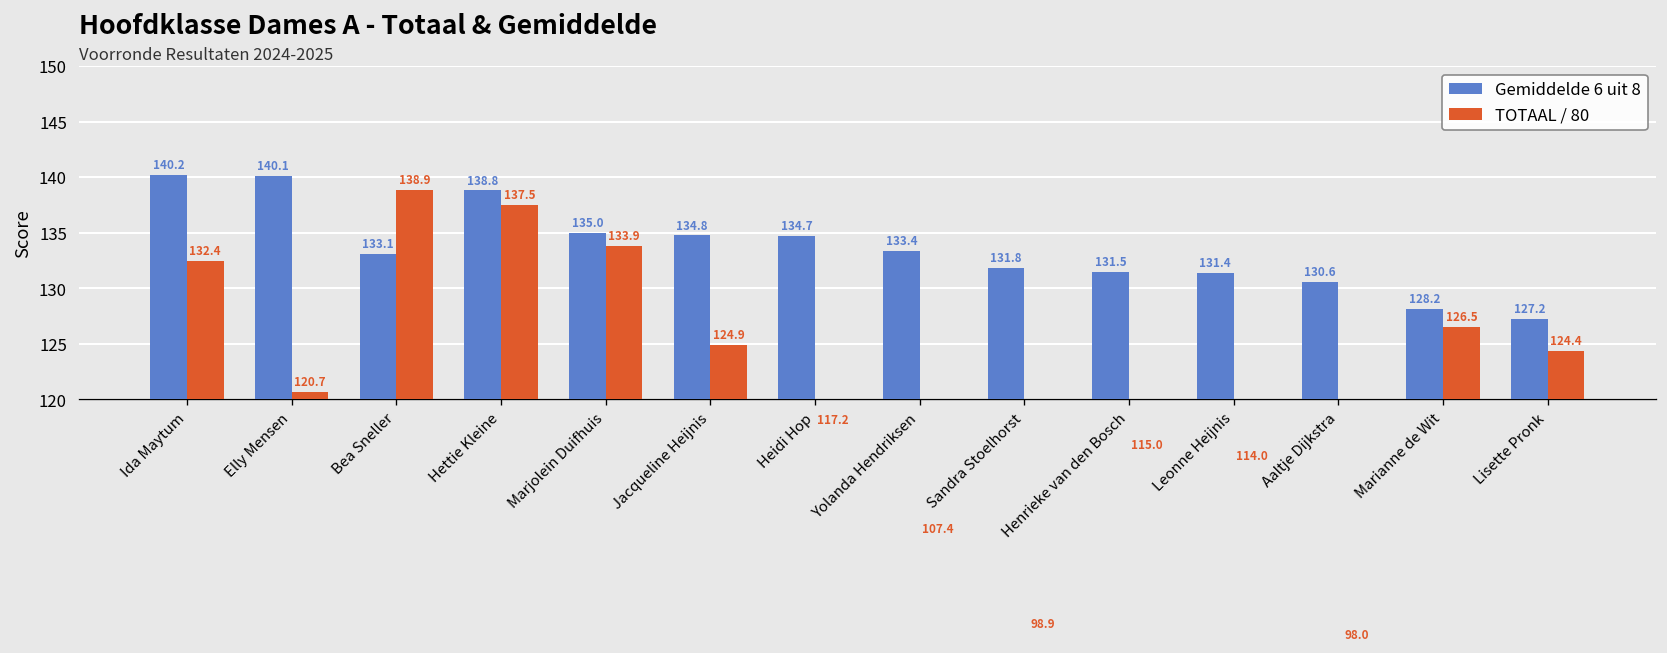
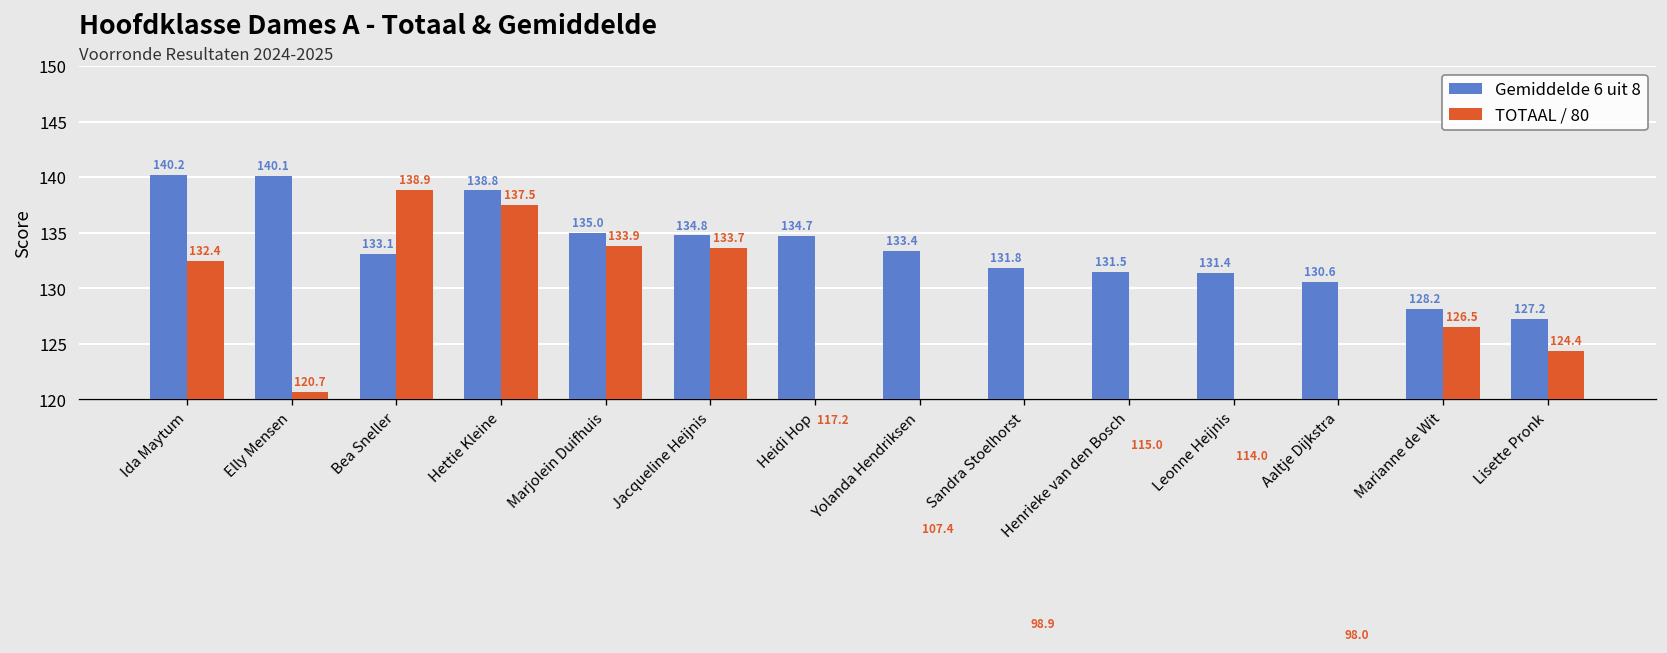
TOTAAL / 80, Jacqueline Heijnis: 124.9 -> 133.7
